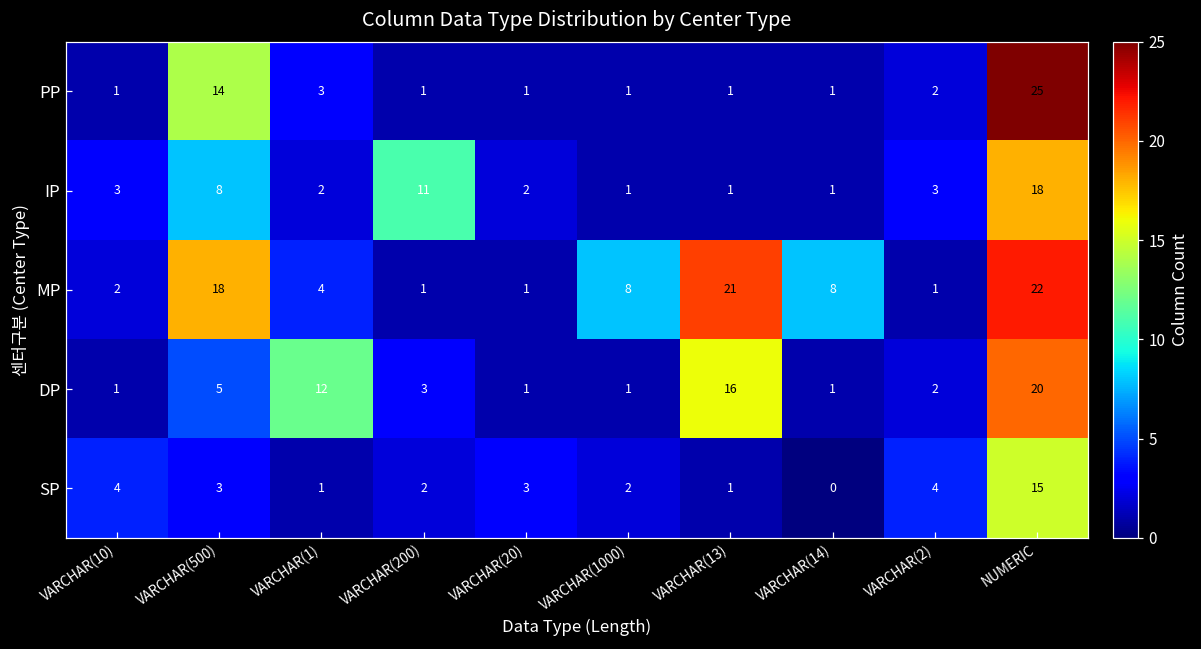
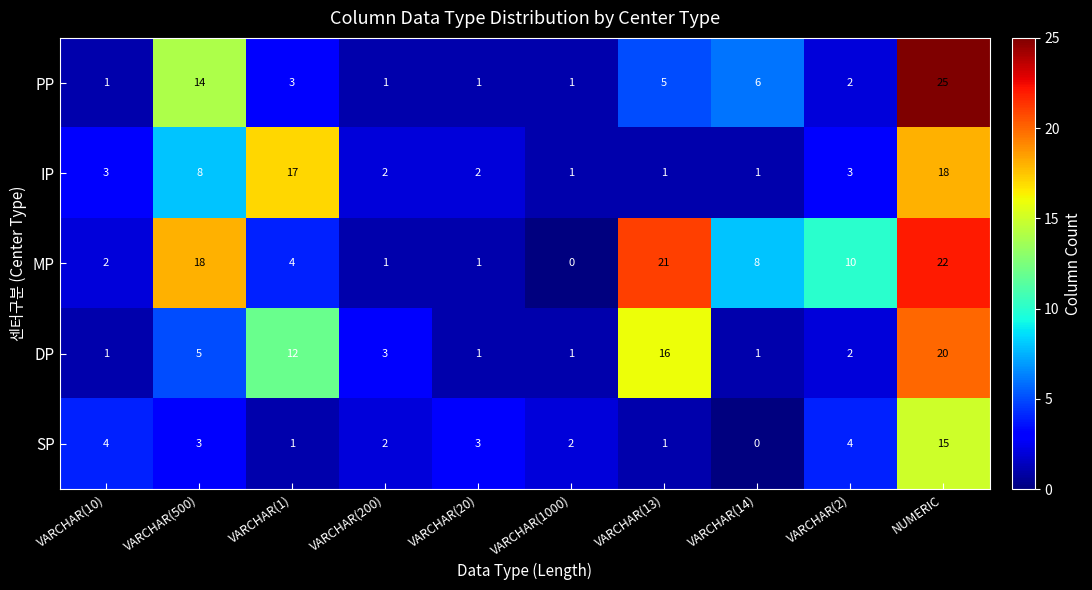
PP, VARCHAR(13): 1 -> 5
PP, VARCHAR(14): 1 -> 6
IP, VARCHAR(1): 2 -> 17
IP, VARCHAR(200): 11 -> 2
MP, VARCHAR(1000): 8 -> 0
MP, VARCHAR(2): 1 -> 10
